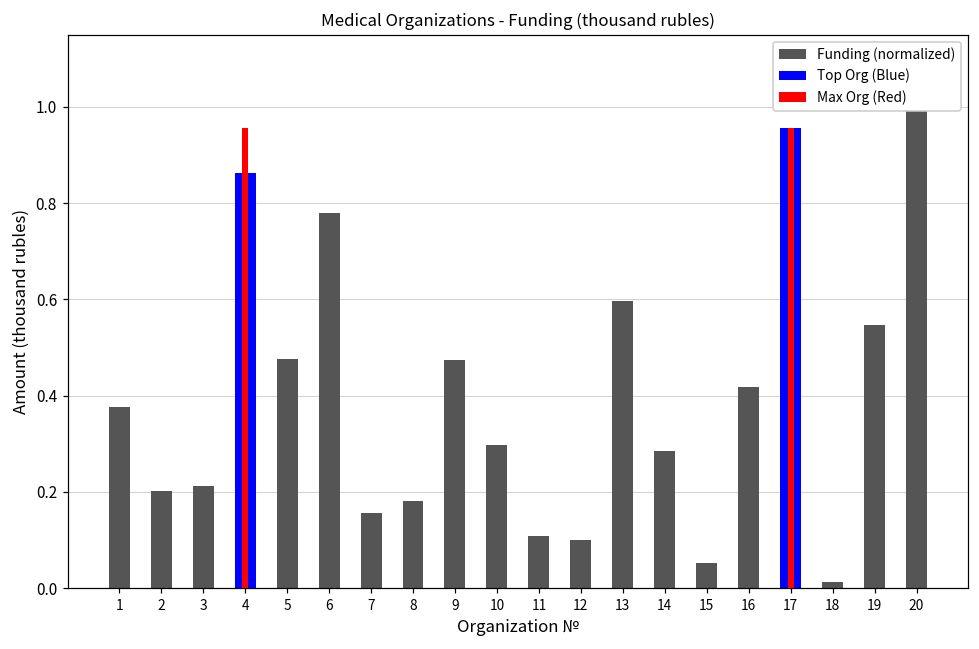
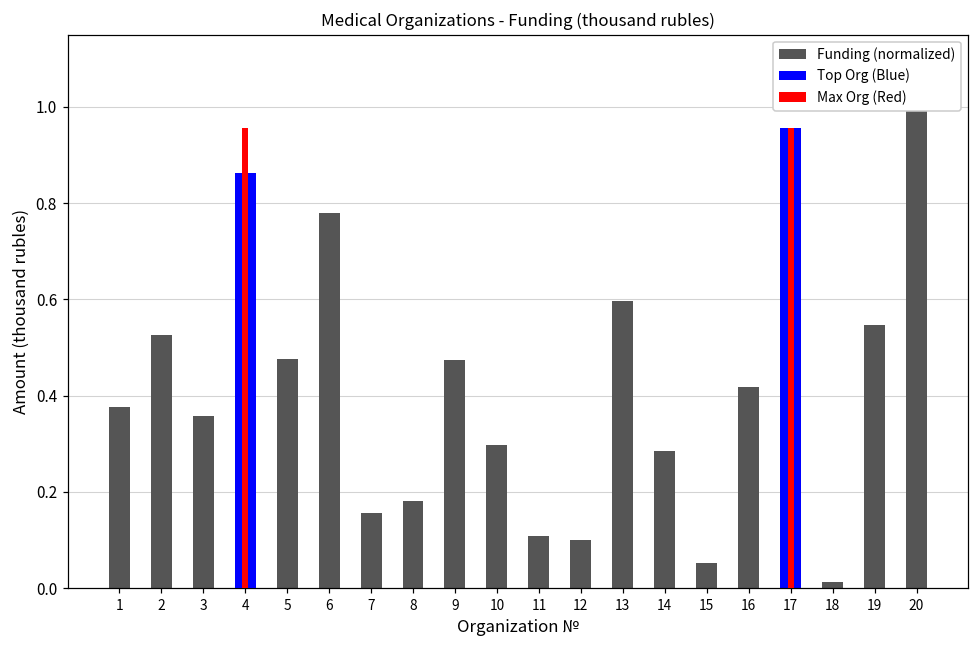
Funding (normalized), 2: 0.20 -> 0.53
Funding (normalized), 3: 0.21 -> 0.36
